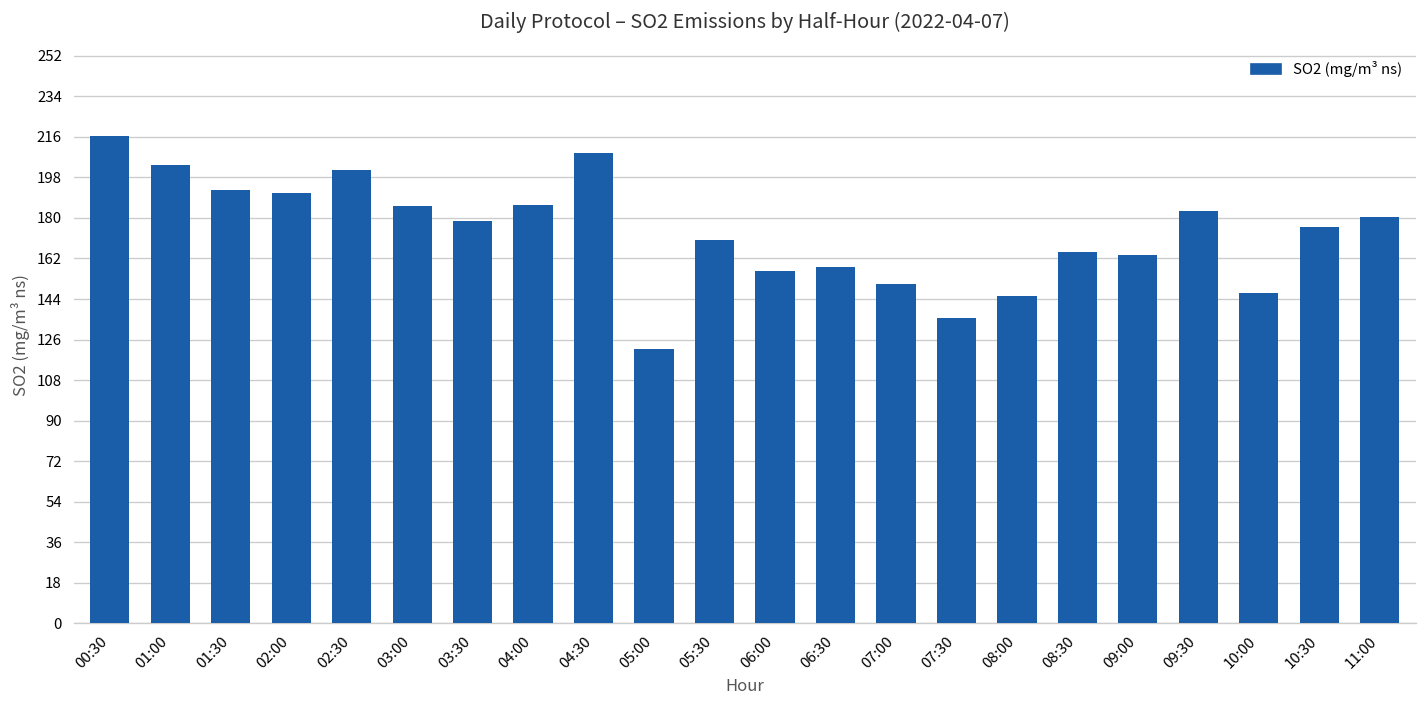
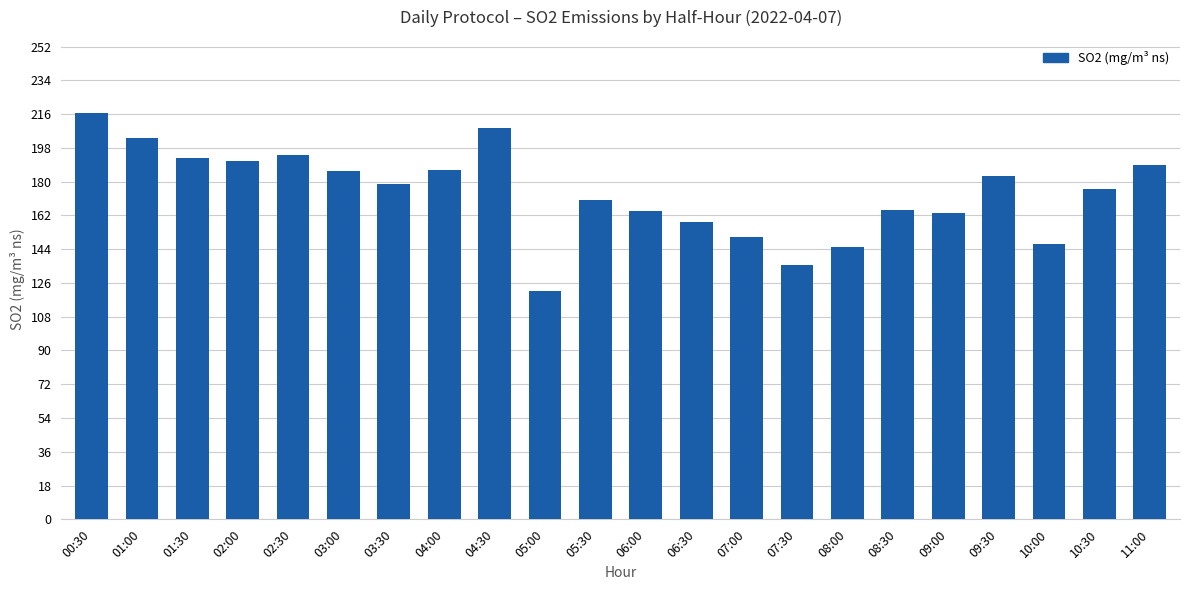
02:30: 201 -> 194
06:00: 156 -> 164
11:00: 180 -> 189
